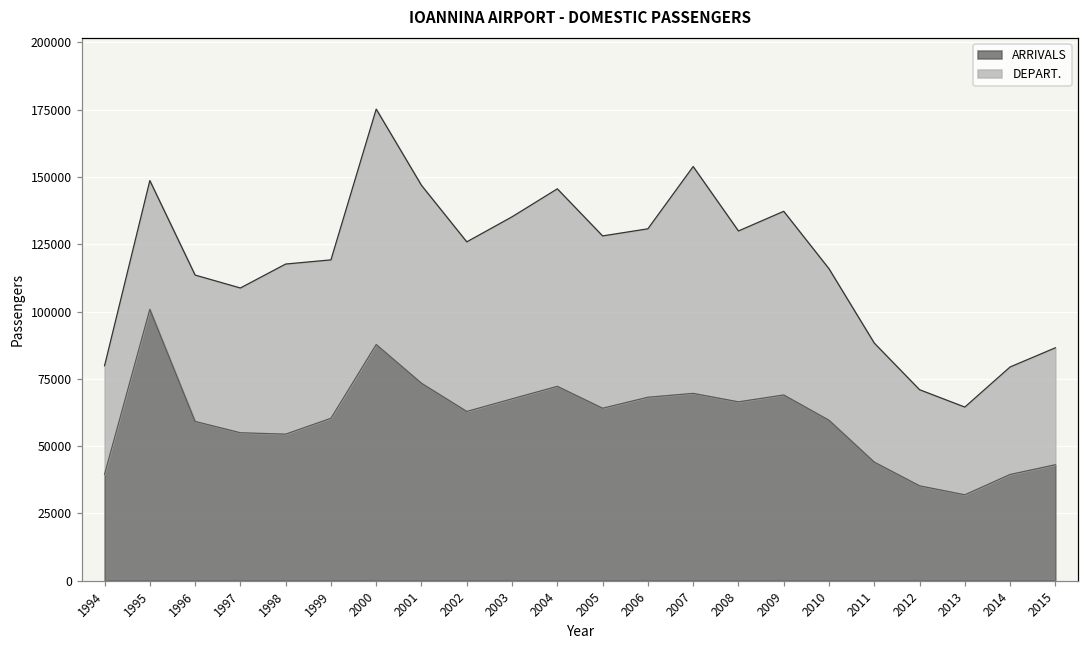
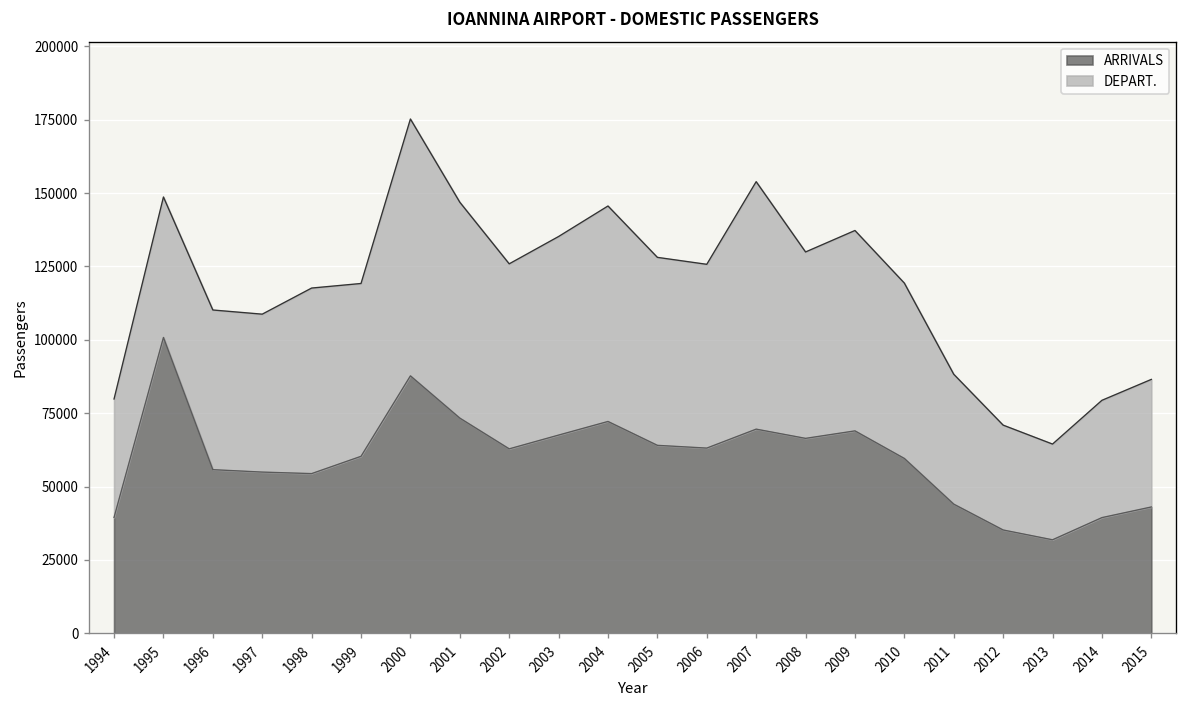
ARRIVALS, 1996: 59000 -> 56000
ARRIVALS, 2006: 68000 -> 63000
DEPART., 2010: 56000 -> 60000
